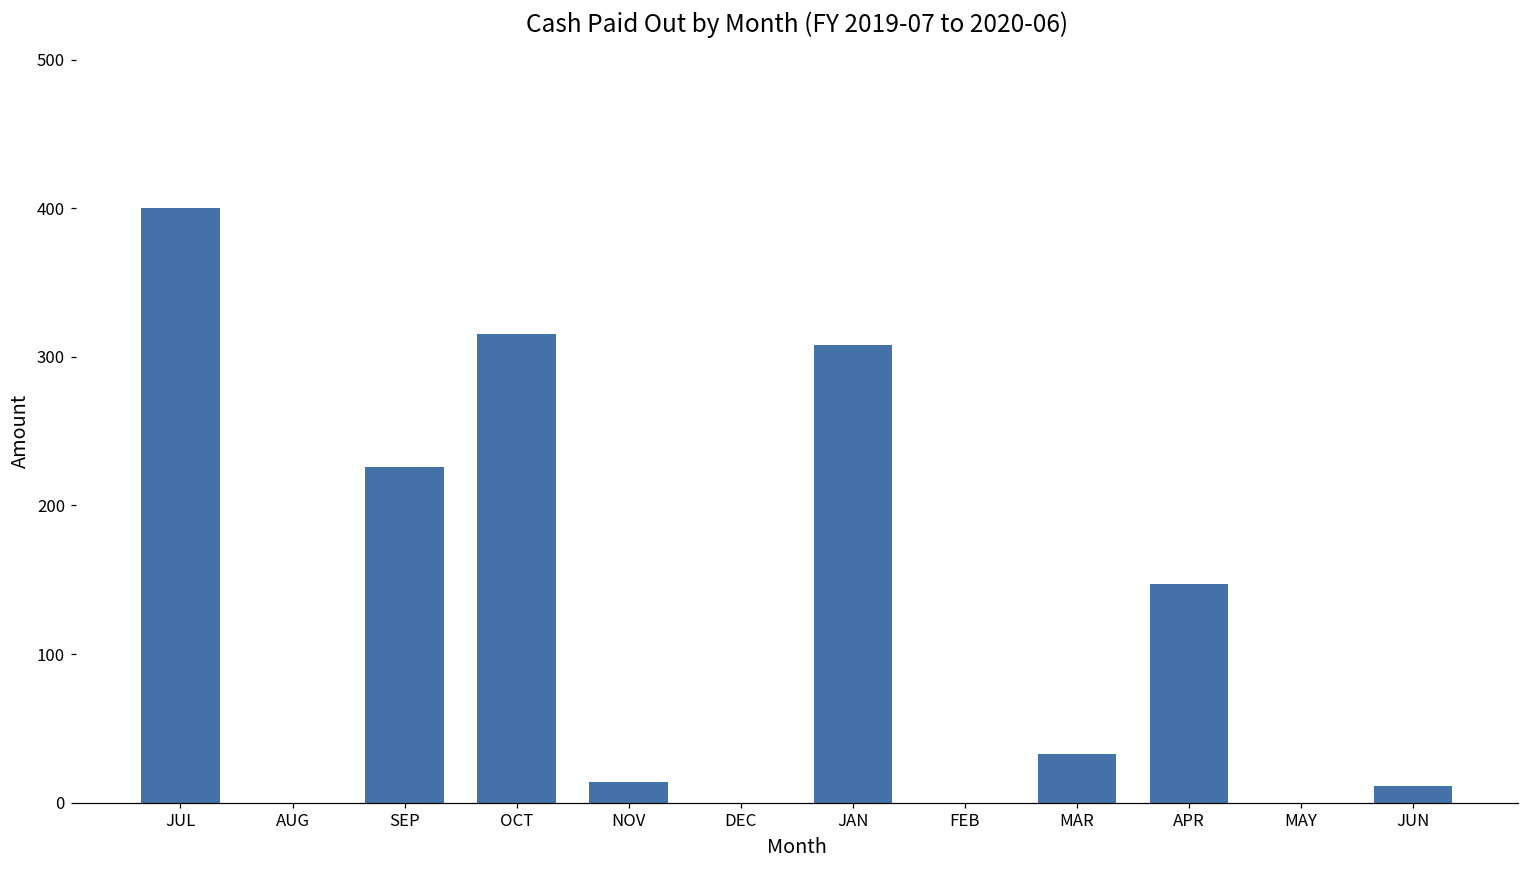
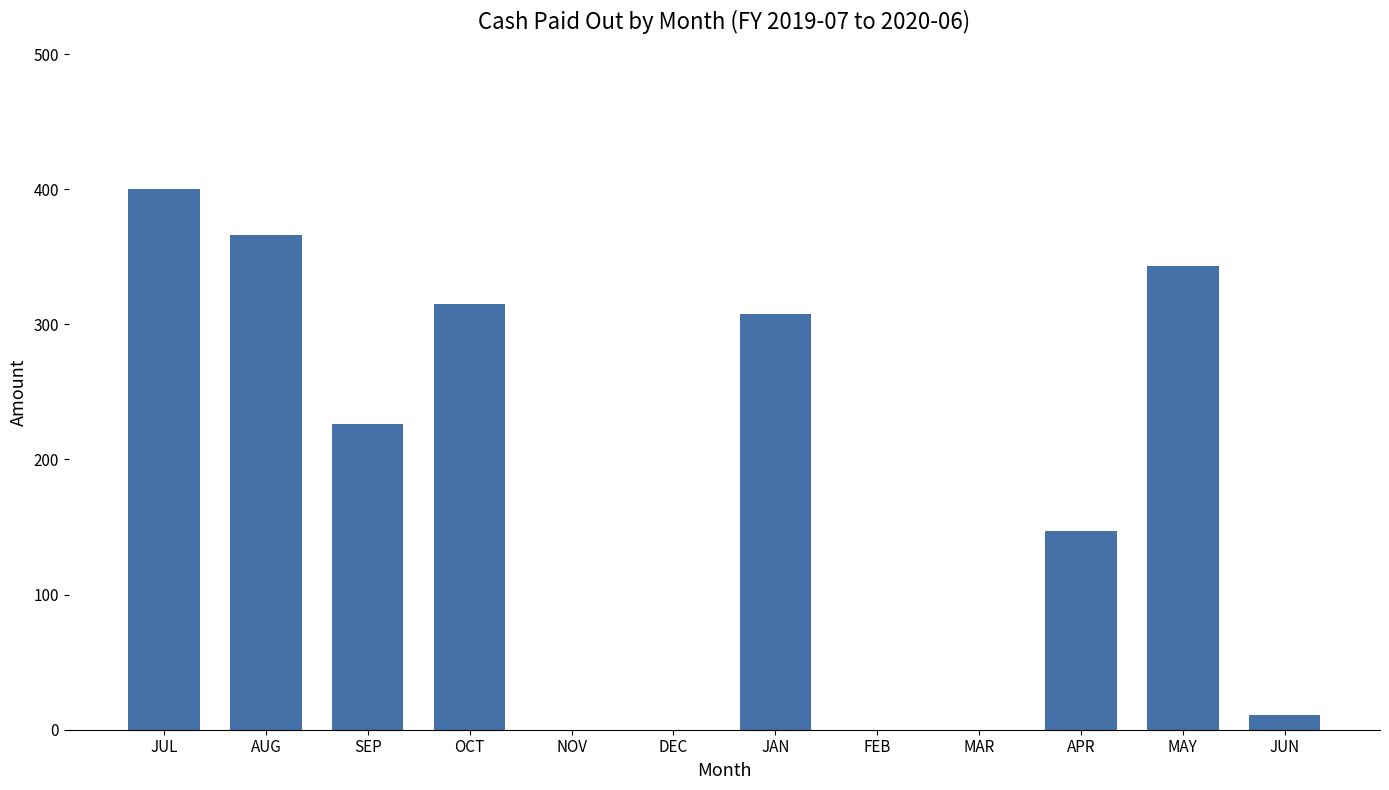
AUG: 0 -> 366
NOV: 14 -> 0
MAR: 33 -> 0
MAY: 0 -> 343
